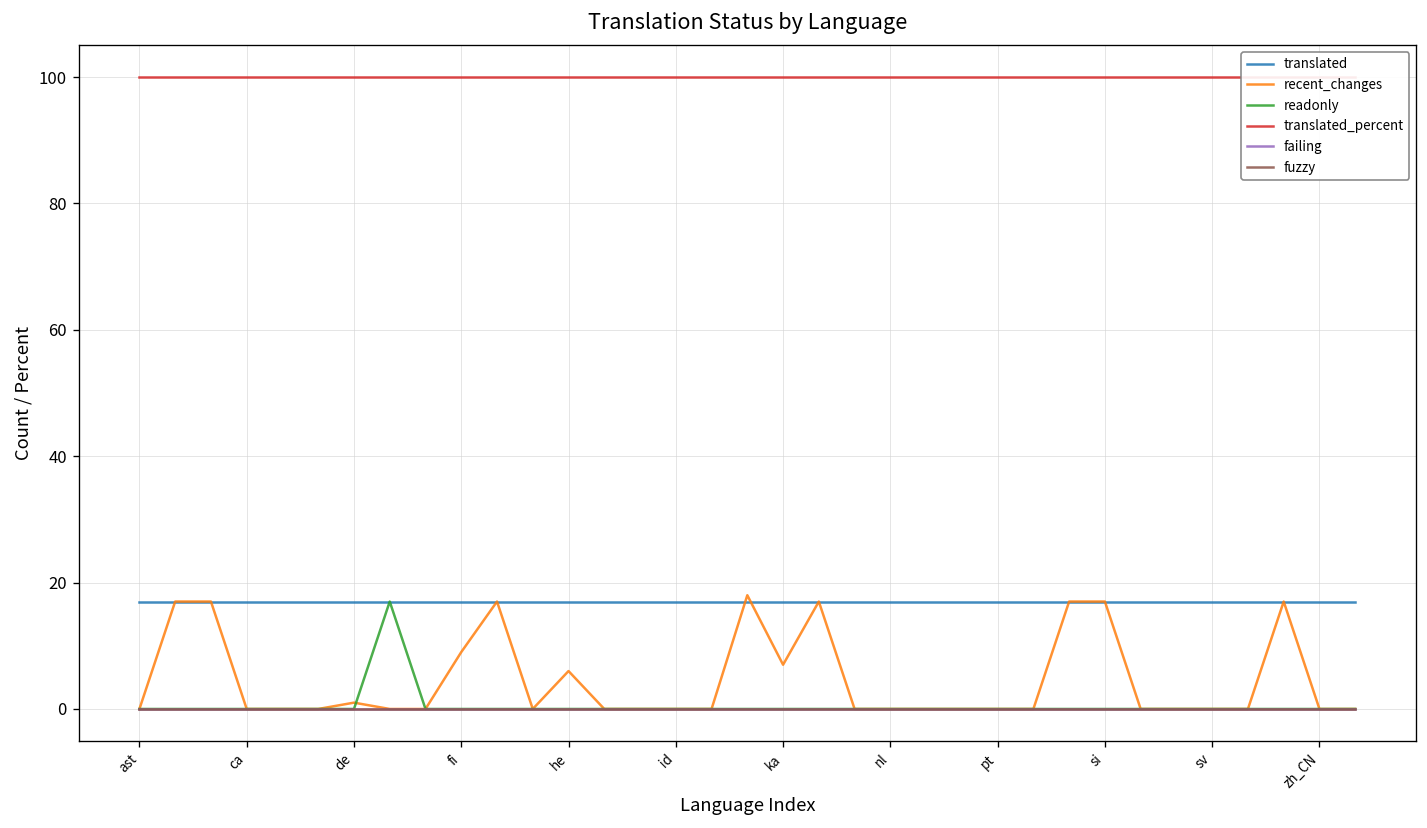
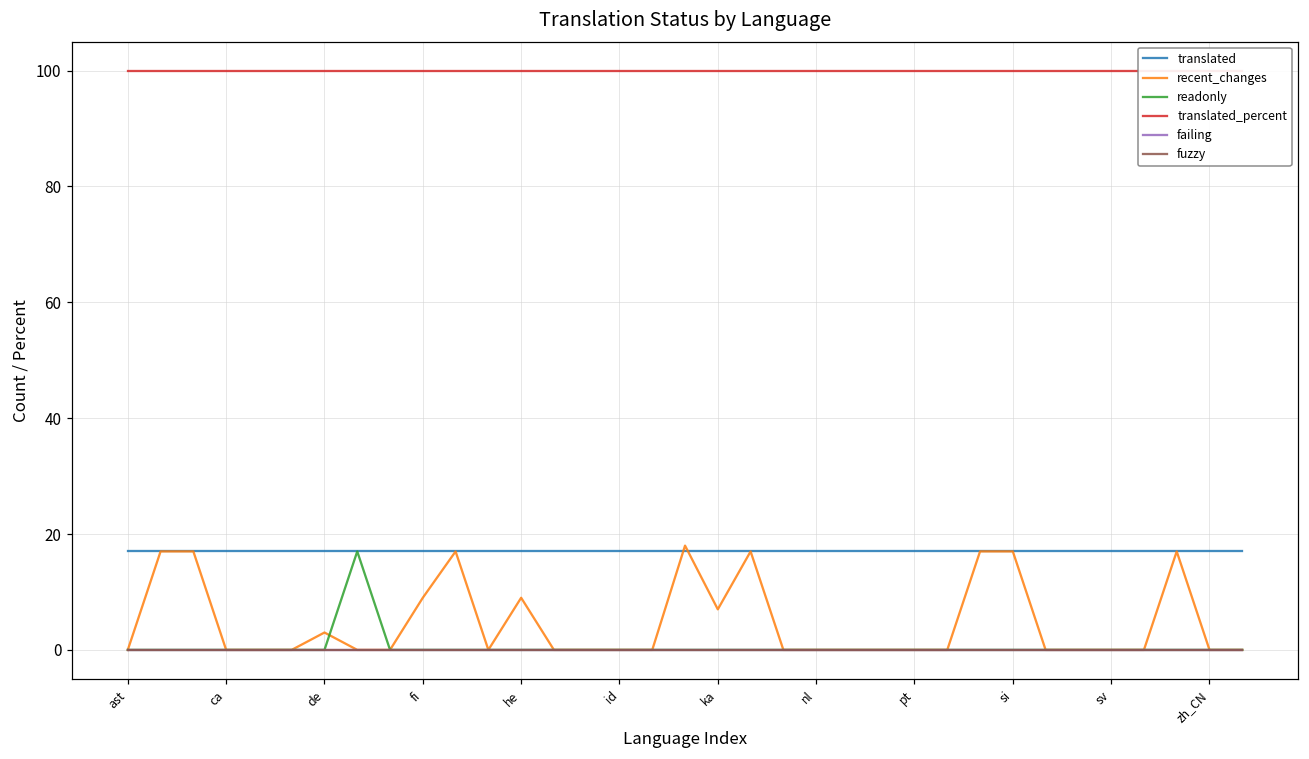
recent_changes, de: 1 -> 3
recent_changes, he: 6 -> 9
